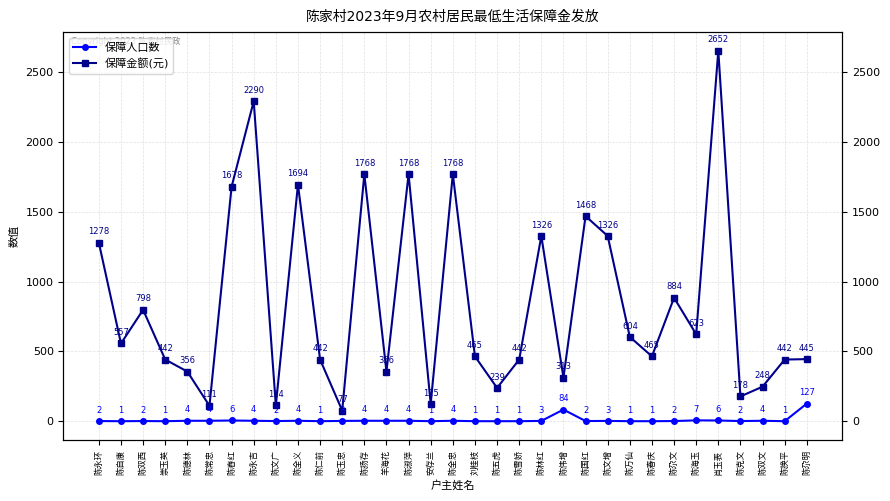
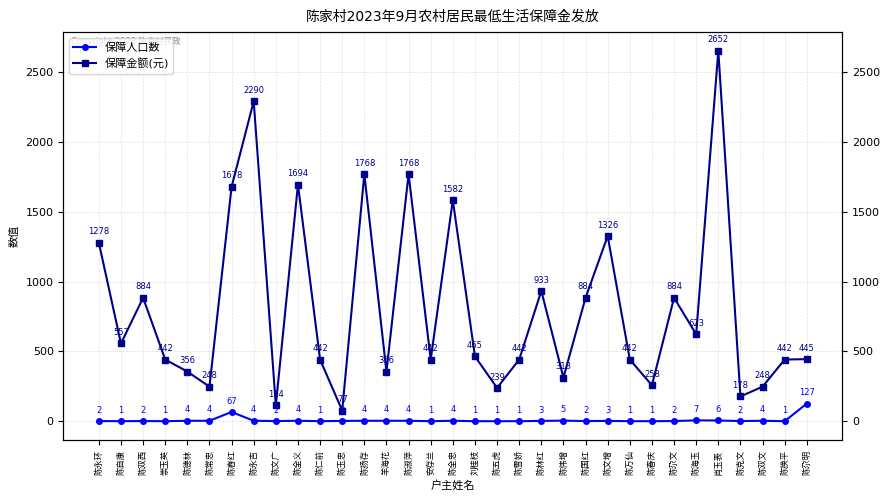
保障金额(元), 陈双西: 798 -> 884
保障金额(元), 陈常忠: 111 -> 248
保障人口数, 陈舂红: 6 -> 67
保障金额(元), 安存兰: 125 -> 442
保障金额(元), 陈全忠: 1768 -> 1582
保障金额(元), 陈林红: 1326 -> 933
保障人口数, 陈伟增: 84 -> 5
保障金额(元), 陈国红: 1468 -> 884
保障金额(元), 陈万仙: 604 -> 442
保障金额(元), 陈春庆: 465 -> 258
